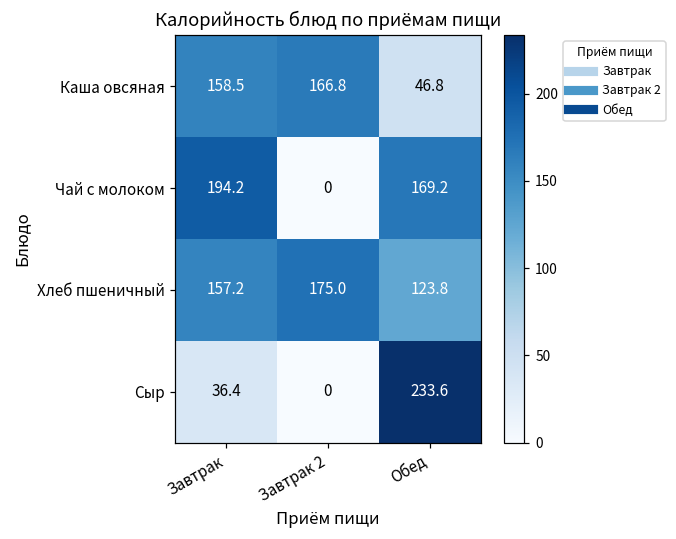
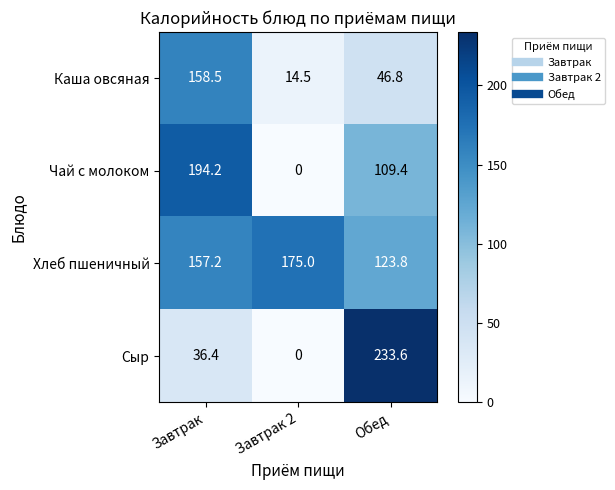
Каша овсяная, Завтрак 2: 166.8 -> 14.5
Чай с молоком, Обед: 169.2 -> 109.4
